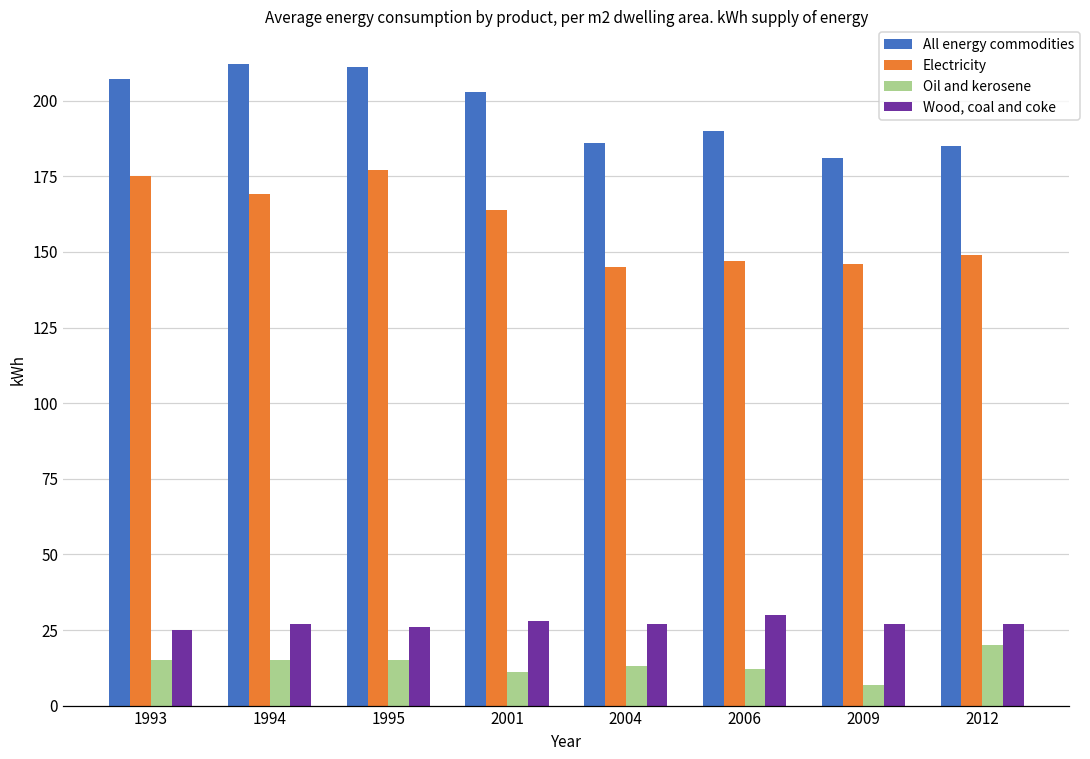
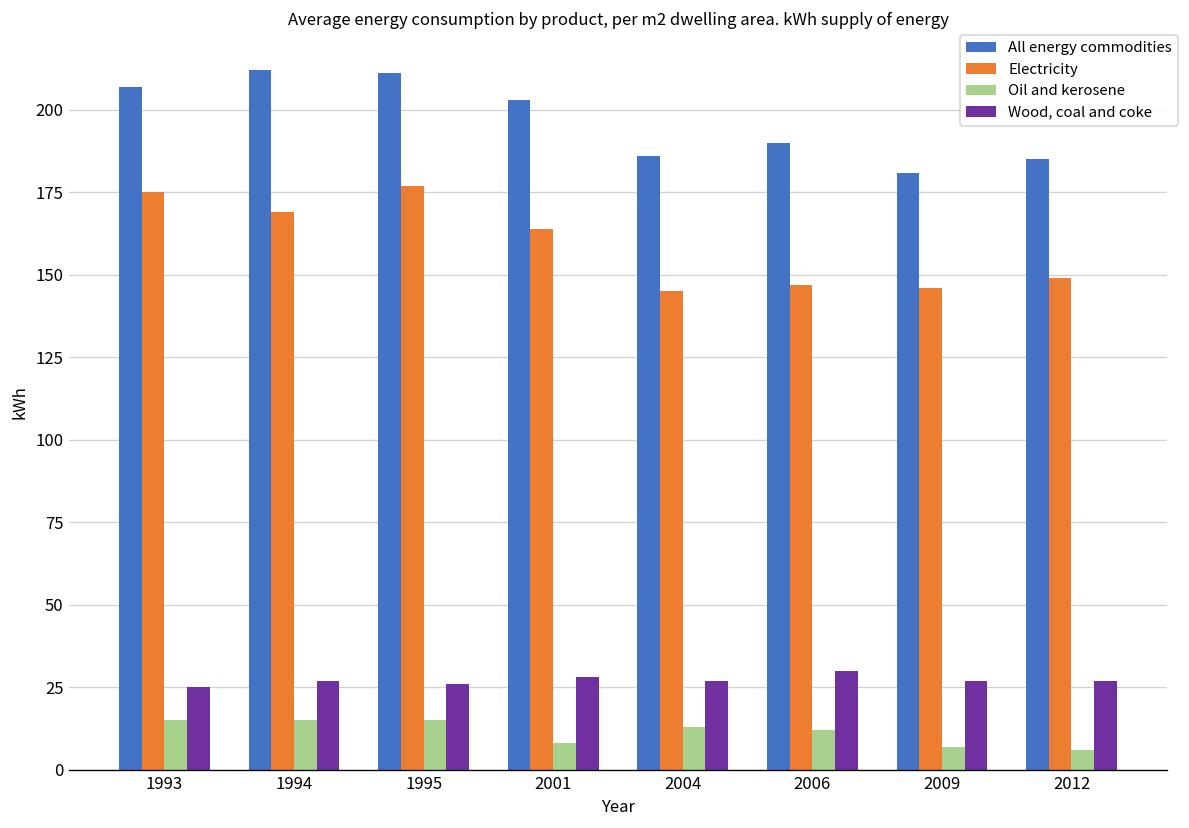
Oil and kerosene, 2001: 11 -> 8
Oil and kerosene, 2012: 20 -> 6
